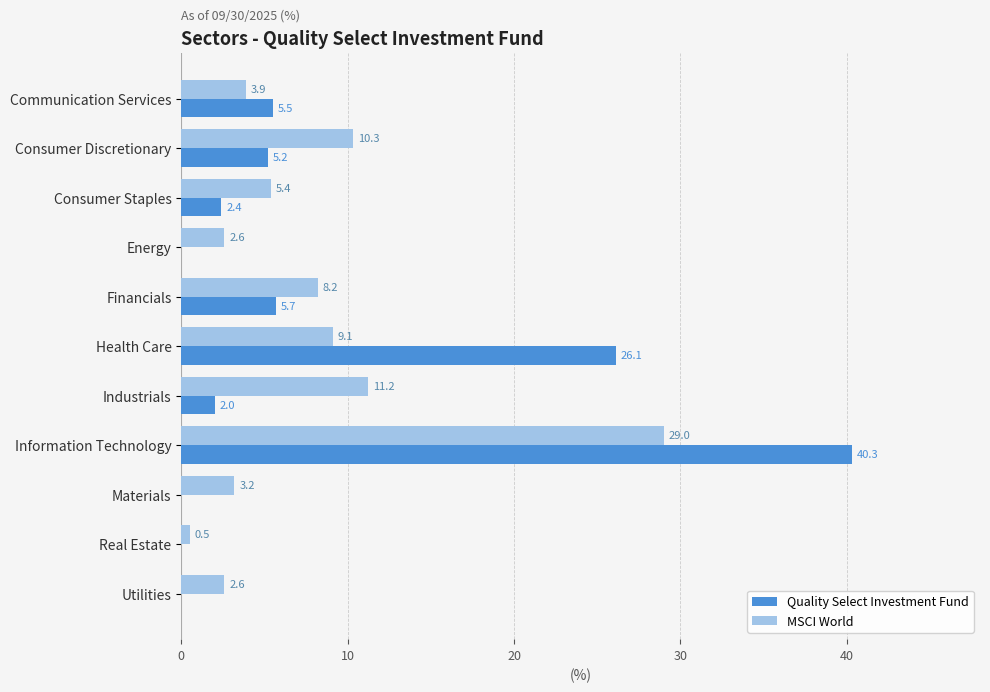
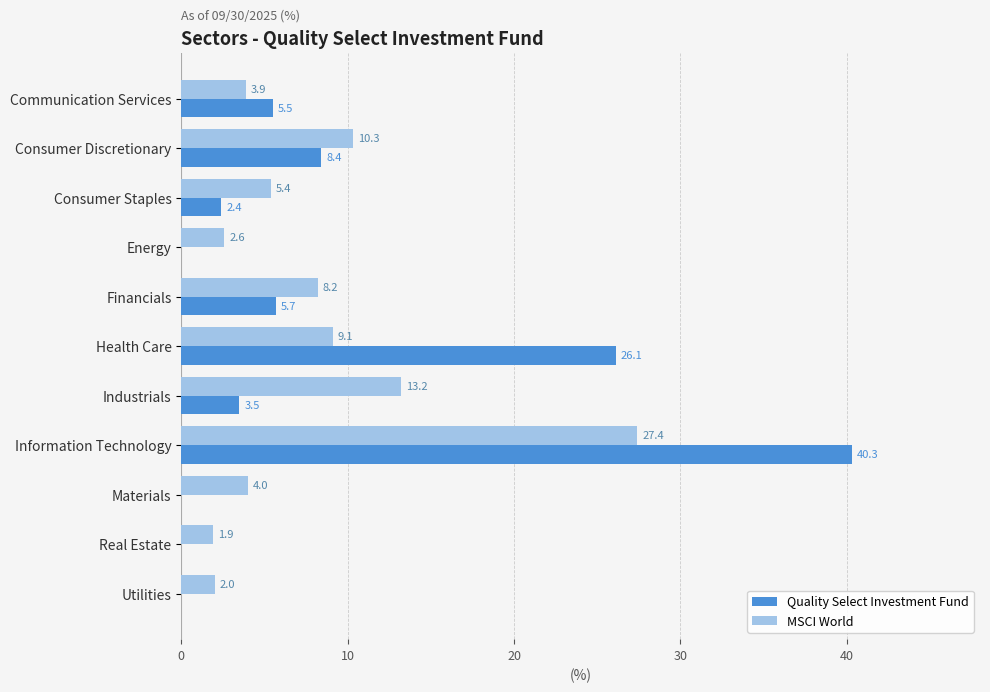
Quality Select Investment Fund, Consumer Discretionary: 5.2 -> 8.4
MSCI World, Industrials: 11.2 -> 13.2
Quality Select Investment Fund, Industrials: 2.0 -> 3.5
MSCI World, Information Technology: 29.0 -> 27.4
MSCI World, Materials: 3.2 -> 4.0
MSCI World, Real Estate: 0.5 -> 1.9
MSCI World, Utilities: 2.6 -> 2.0
